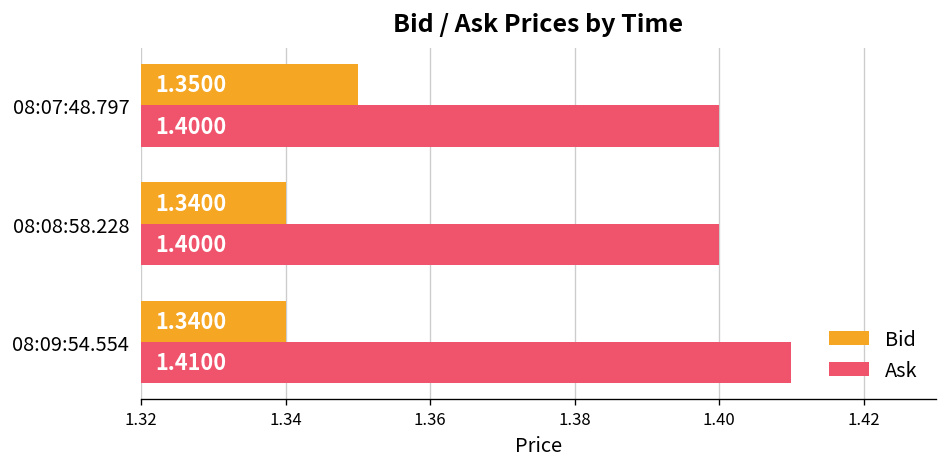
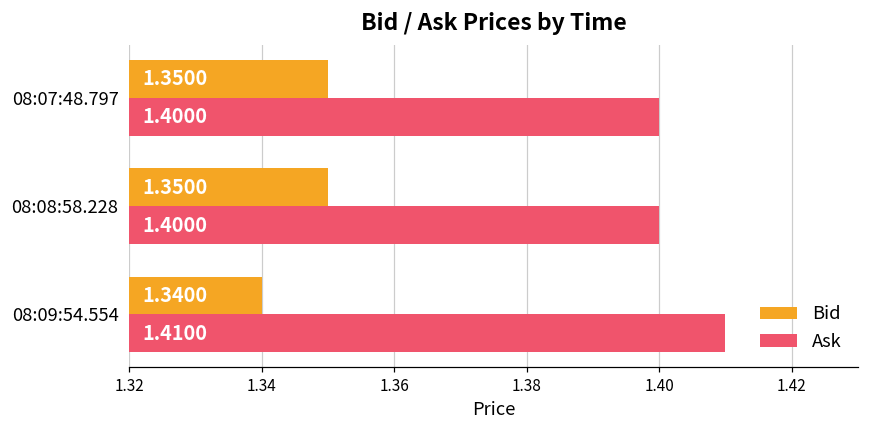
Bid, 08:08:58.228: 1.3400 -> 1.3500
